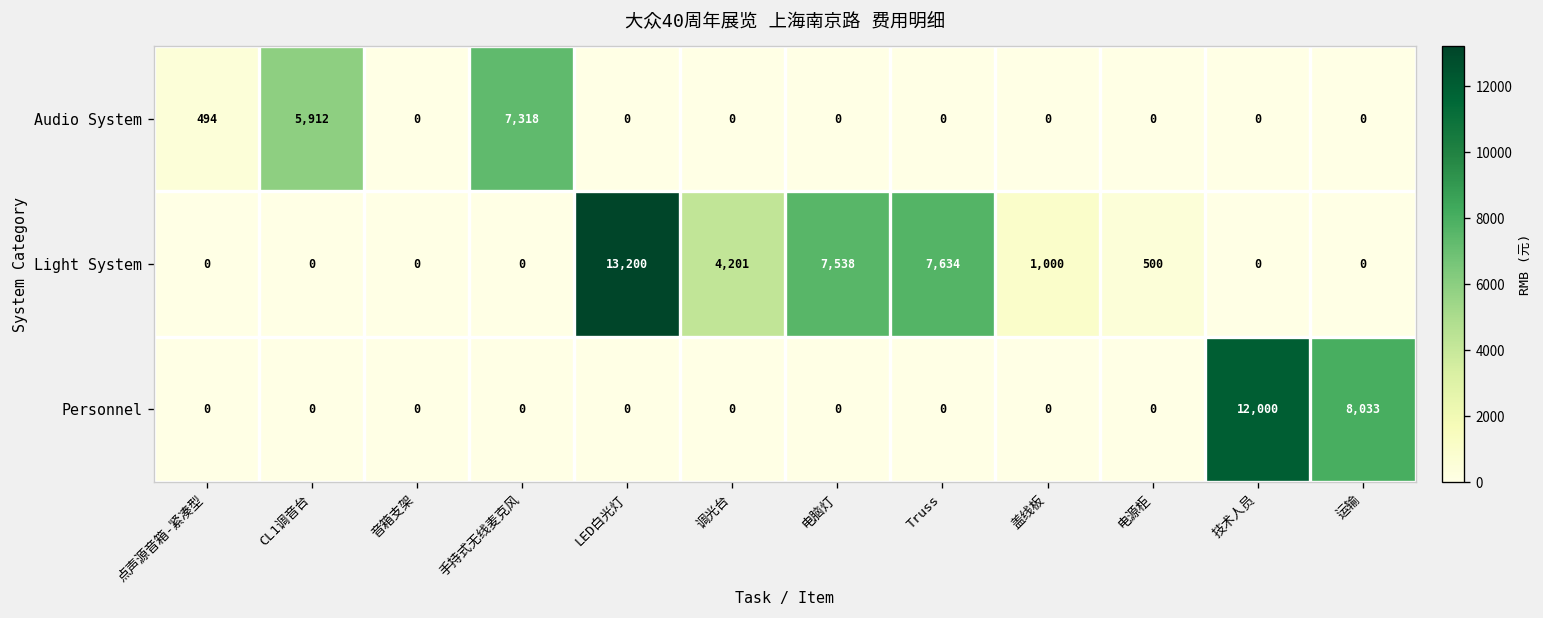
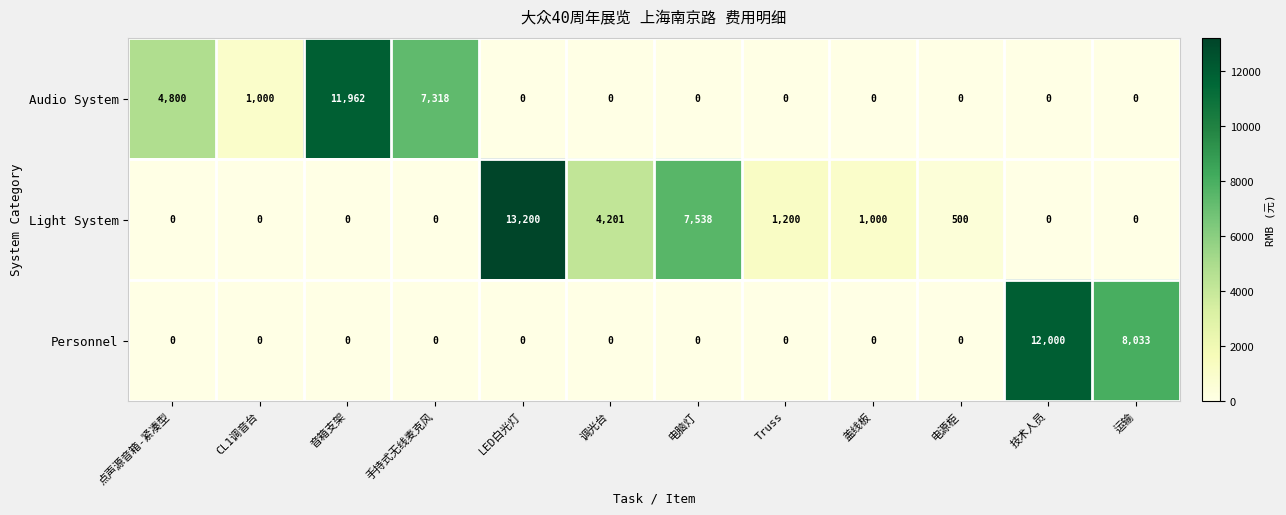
Audio System, 点声源音箱-紧凑型: 494 -> 4,800
Audio System, CL1调音台: 5,912 -> 1,000
Audio System, 音箱支架: 0 -> 11,962
Light System, Truss: 7,634 -> 1,200
